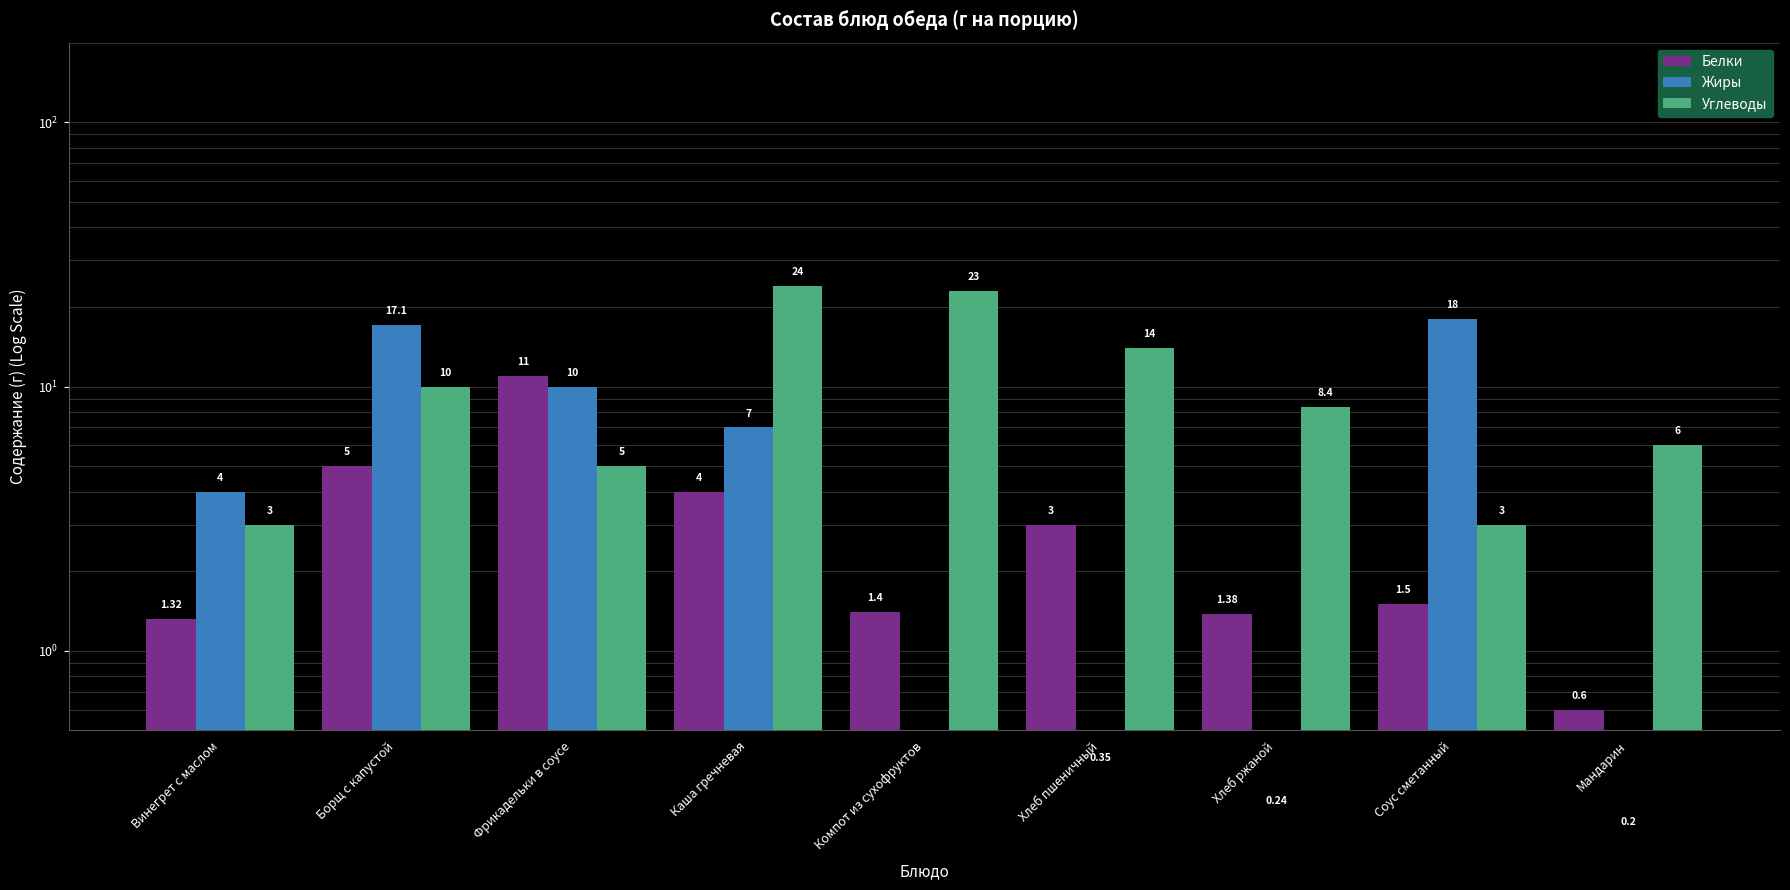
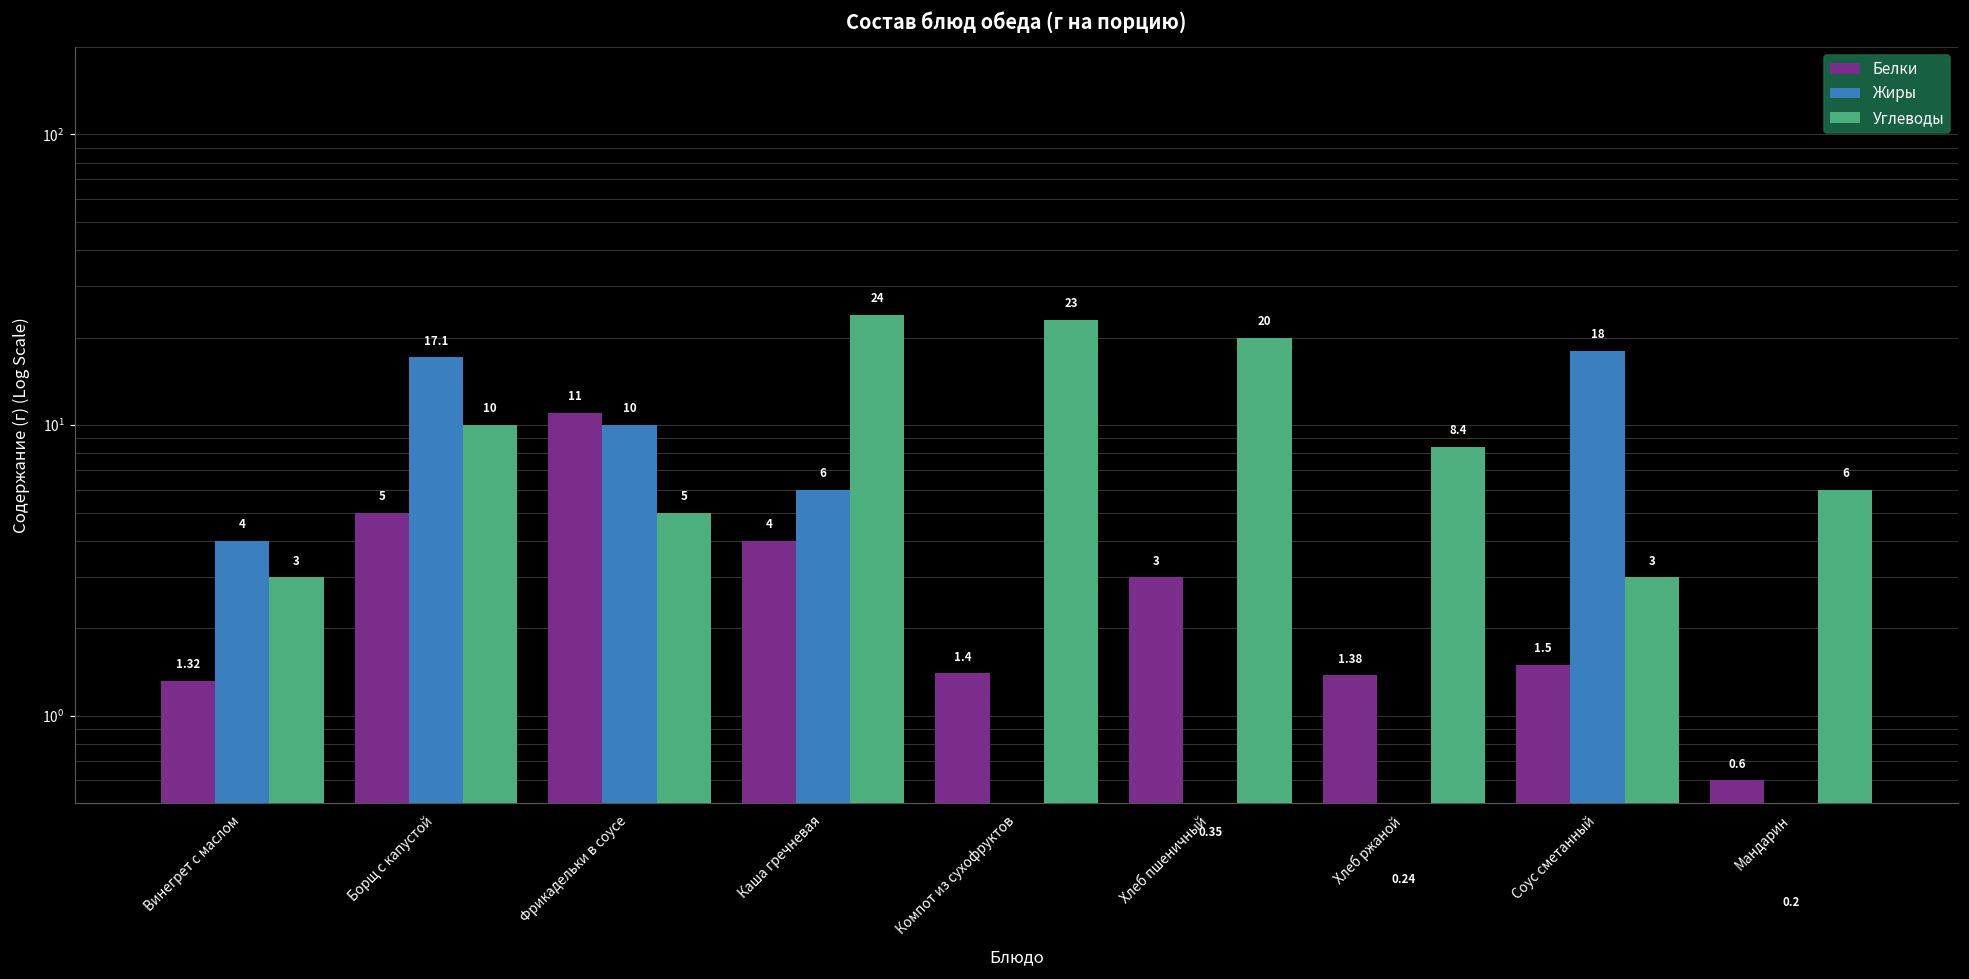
Жиры, Каша гречневая: 7 -> 6
Углеводы, Хлеб пшеничный: 14 -> 20
